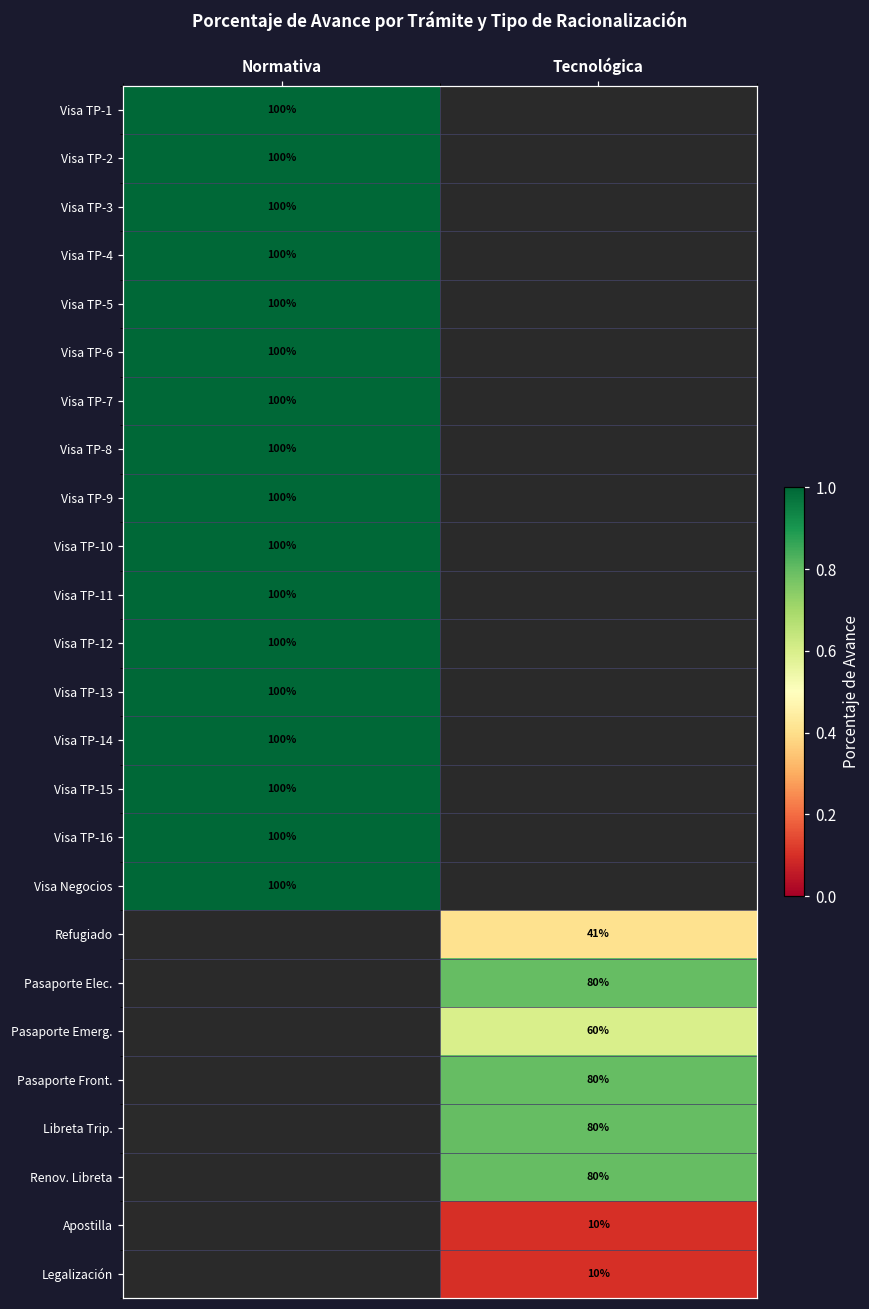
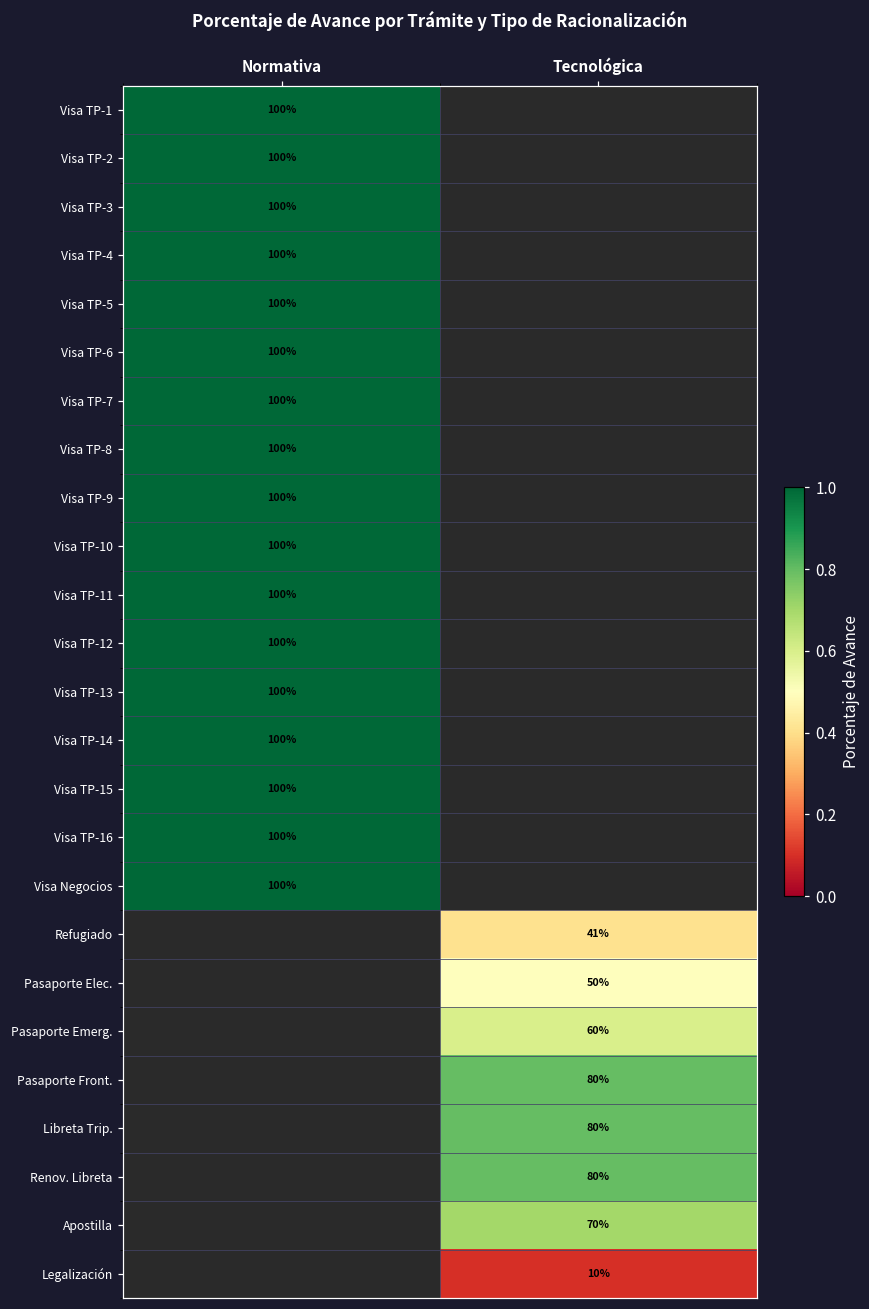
Pasaporte Elec., Tecnológica: 80% -> 50%
Apostilla, Tecnológica: 10% -> 70%
